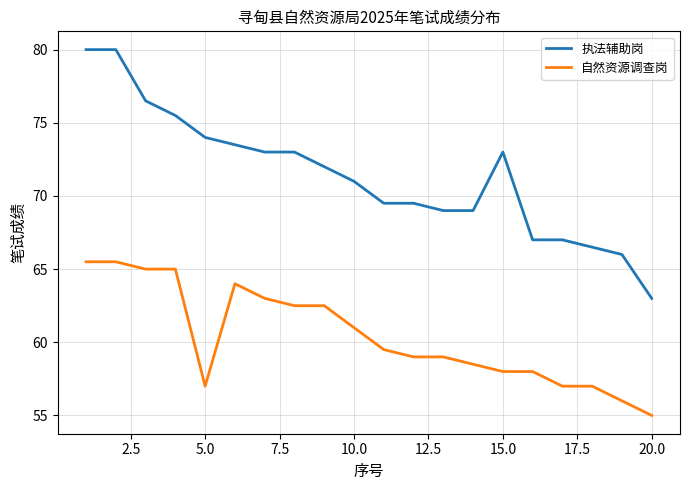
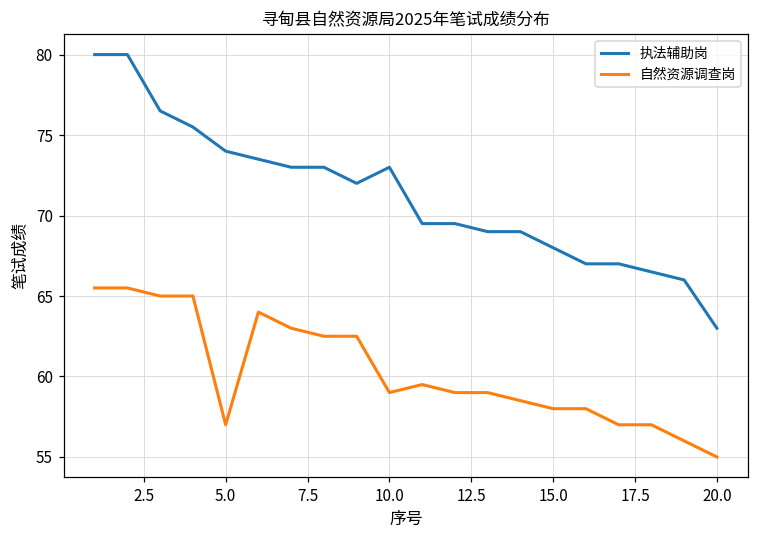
执法辅助岗, 10.0: 71 -> 73
自然资源调查岗, 10.0: 61 -> 59
执法辅助岗, 15.0: 73 -> 68
